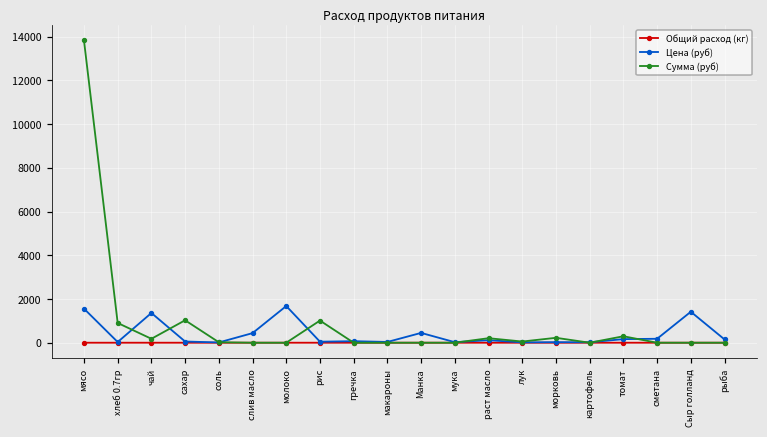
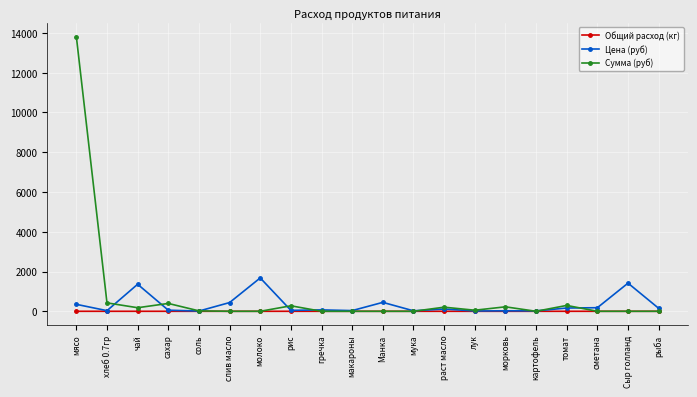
Цена (руб), мясо: 1600 -> 400
Сумма (руб), хлеб 0.7гр: 900 -> 400
Сумма (руб), сахар: 1000 -> 400
Сумма (руб), рис: 1000 -> 300
